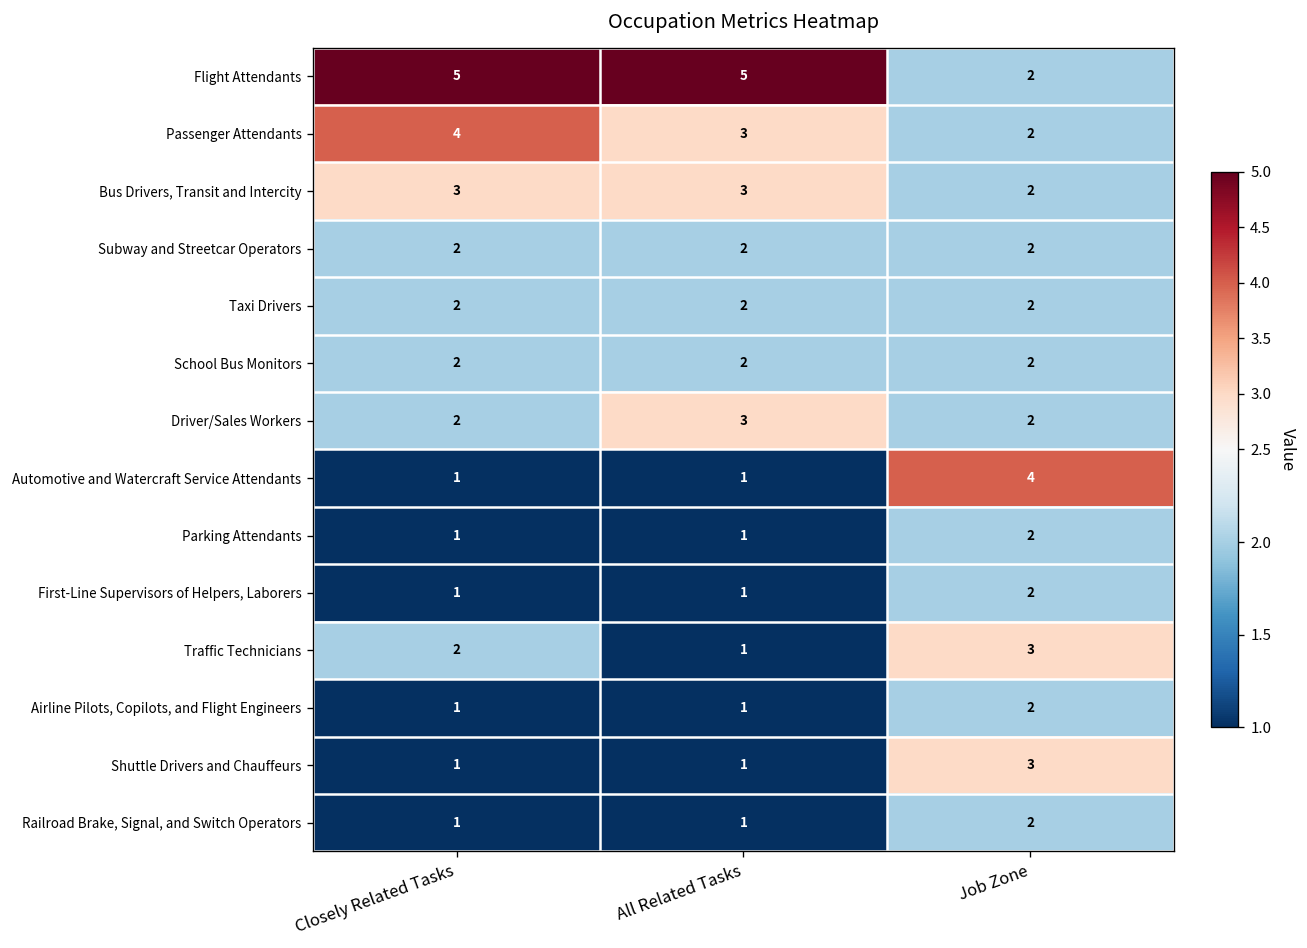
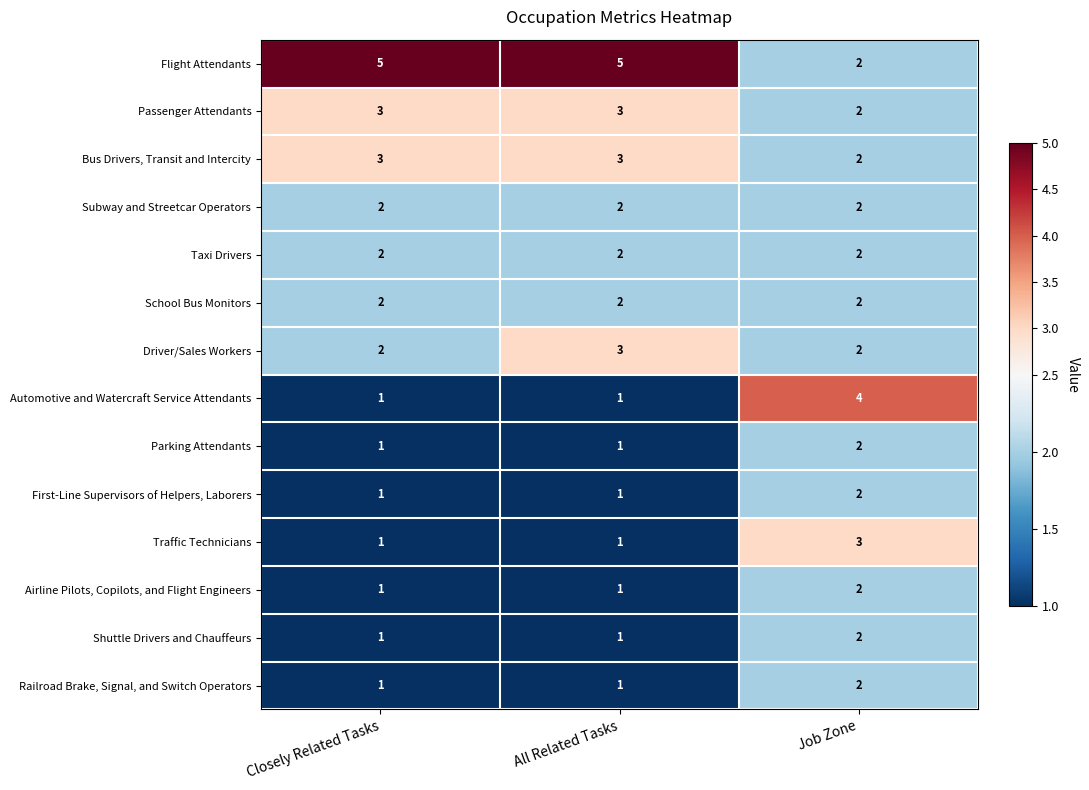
Passenger Attendants, Closely Related Tasks: 4 -> 3
Traffic Technicians, Closely Related Tasks: 2 -> 1
Shuttle Drivers and Chauffeurs, Job Zone: 3 -> 2
